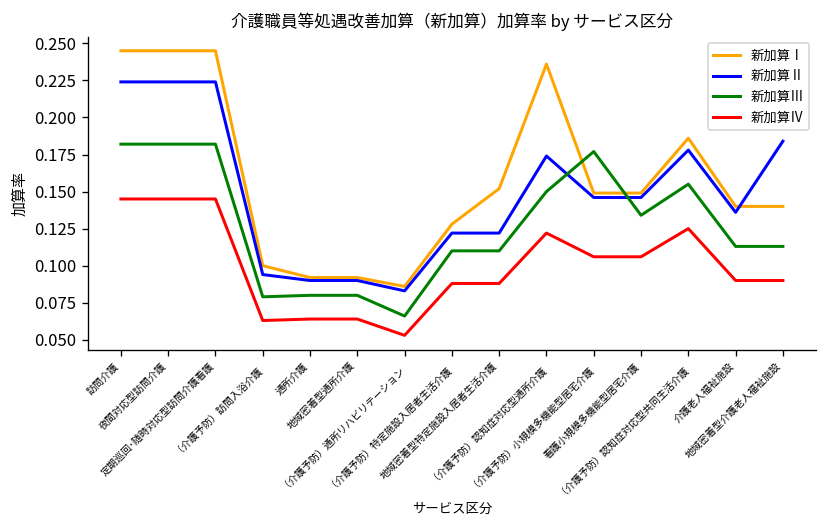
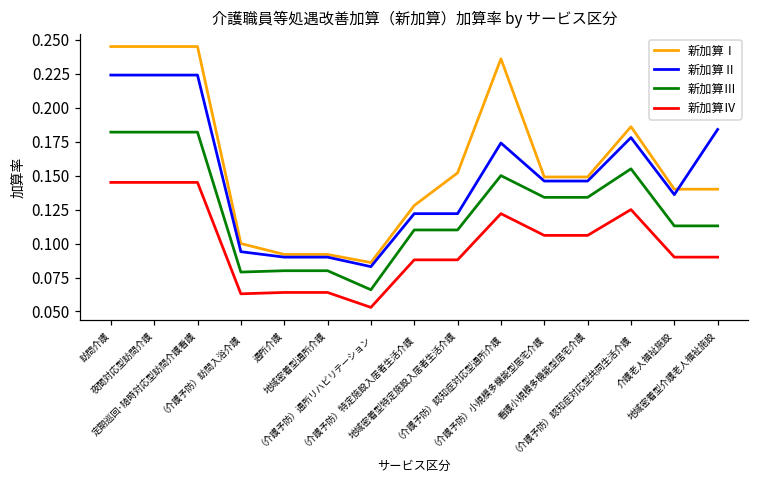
新加算Ⅲ, （介護予防）小規模多機能型居宅介護: 0.177 -> 0.134
